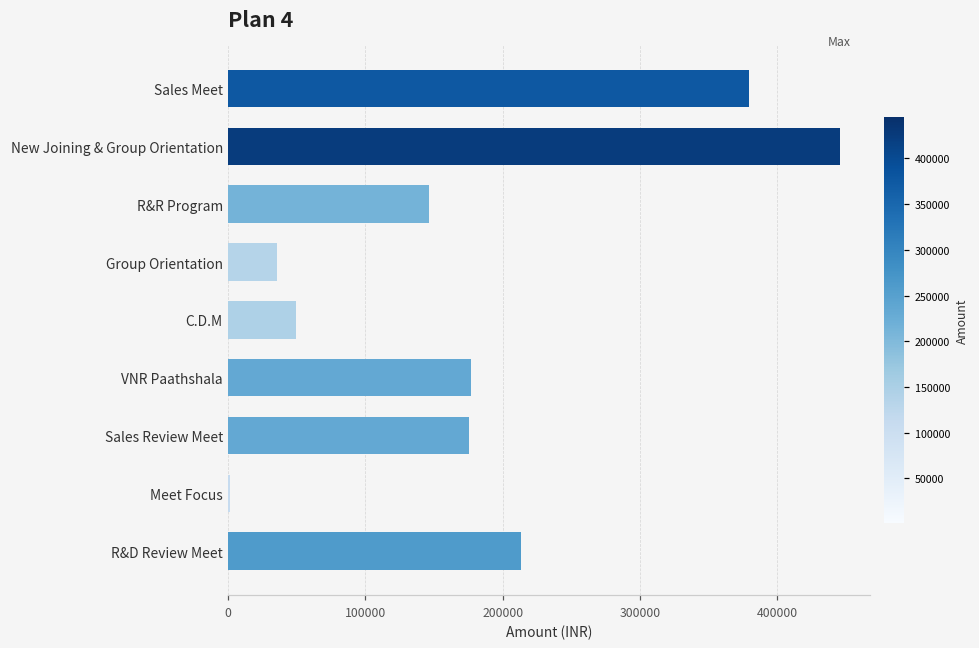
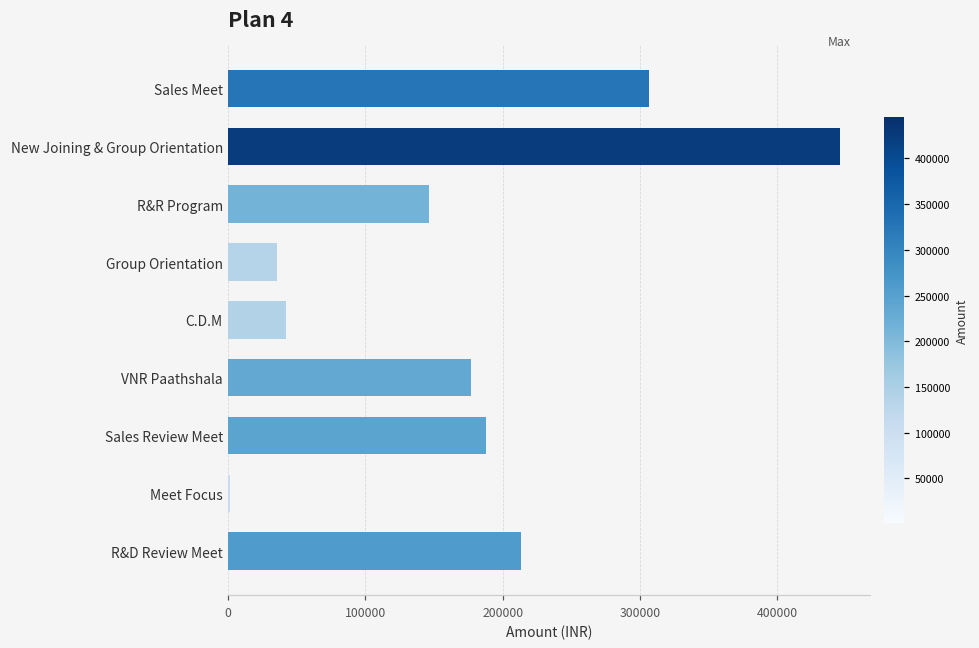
Sales Meet: 379000 -> 306000
C.D.M: 49000 -> 42000
Sales Review Meet: 176000 -> 188000
